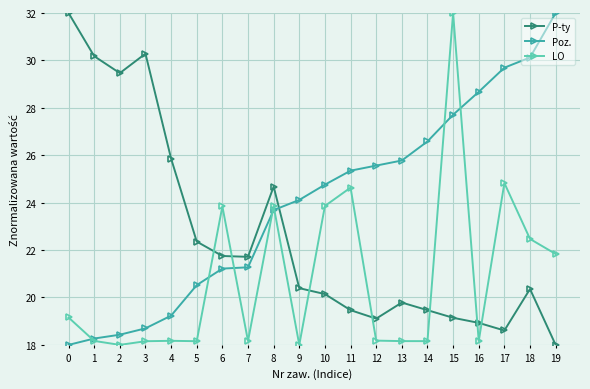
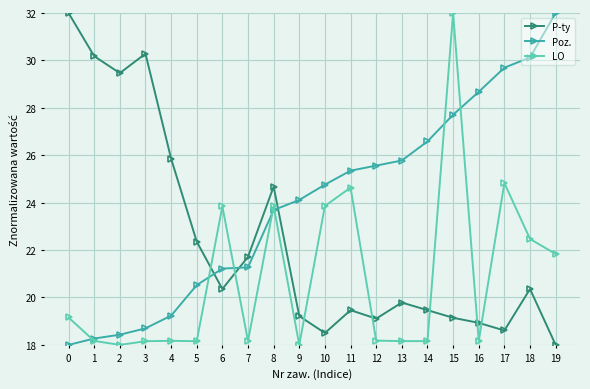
P-ty, 6: 21.8 -> 20.4
P-ty, 9: 20.4 -> 19.2
P-ty, 10: 20.1 -> 18.5
